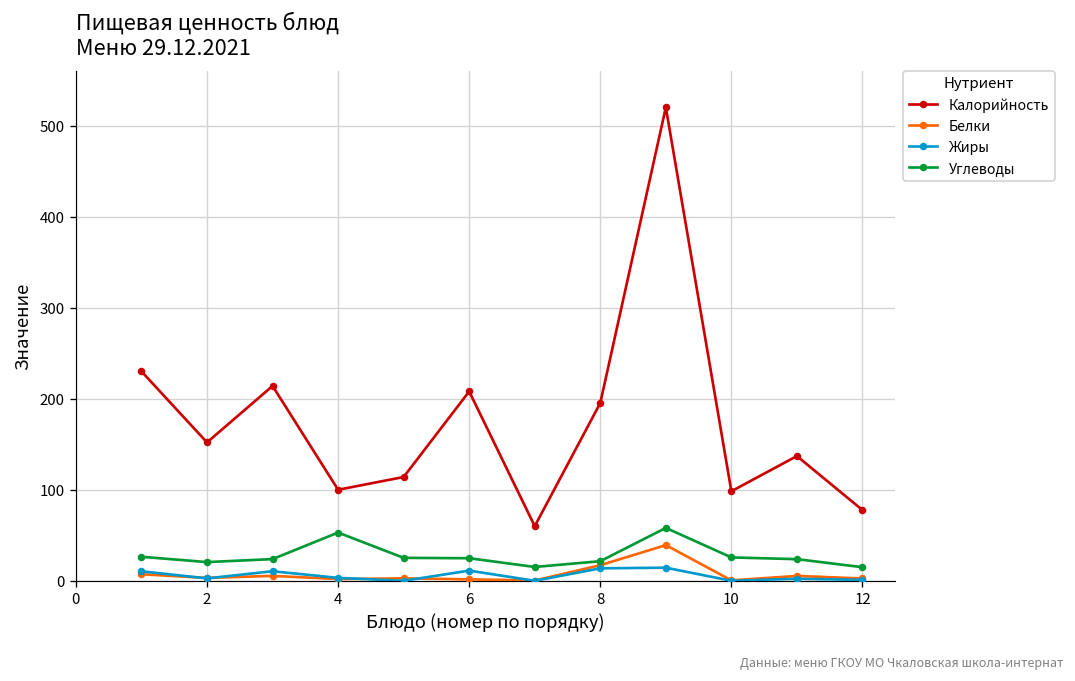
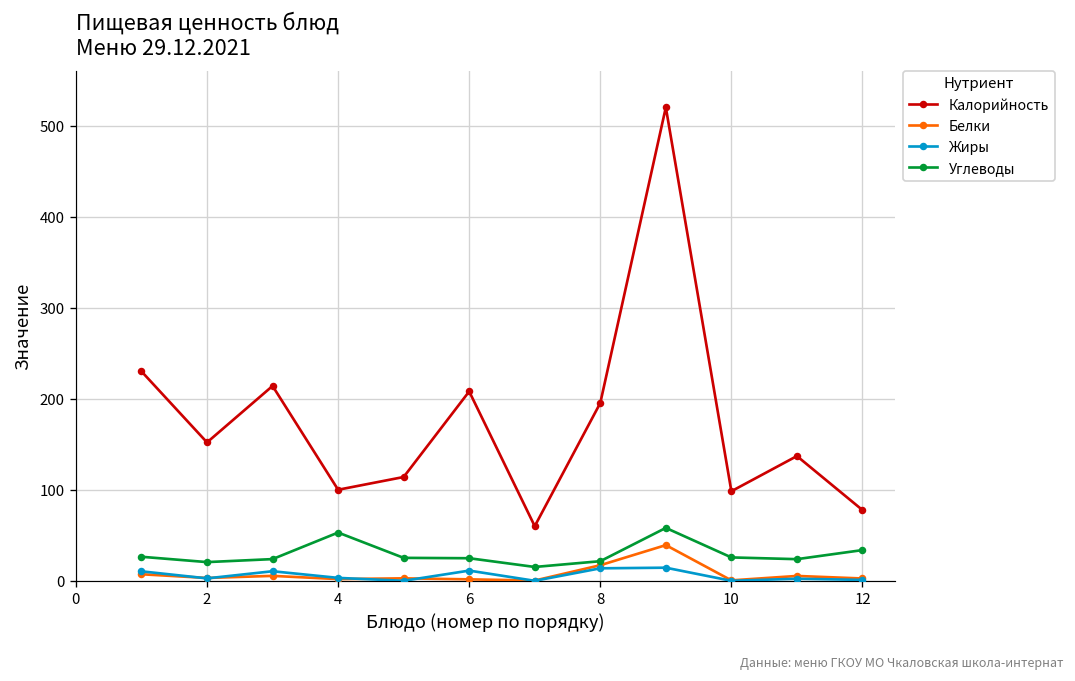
Углеводы, 12: 10 -> 30
